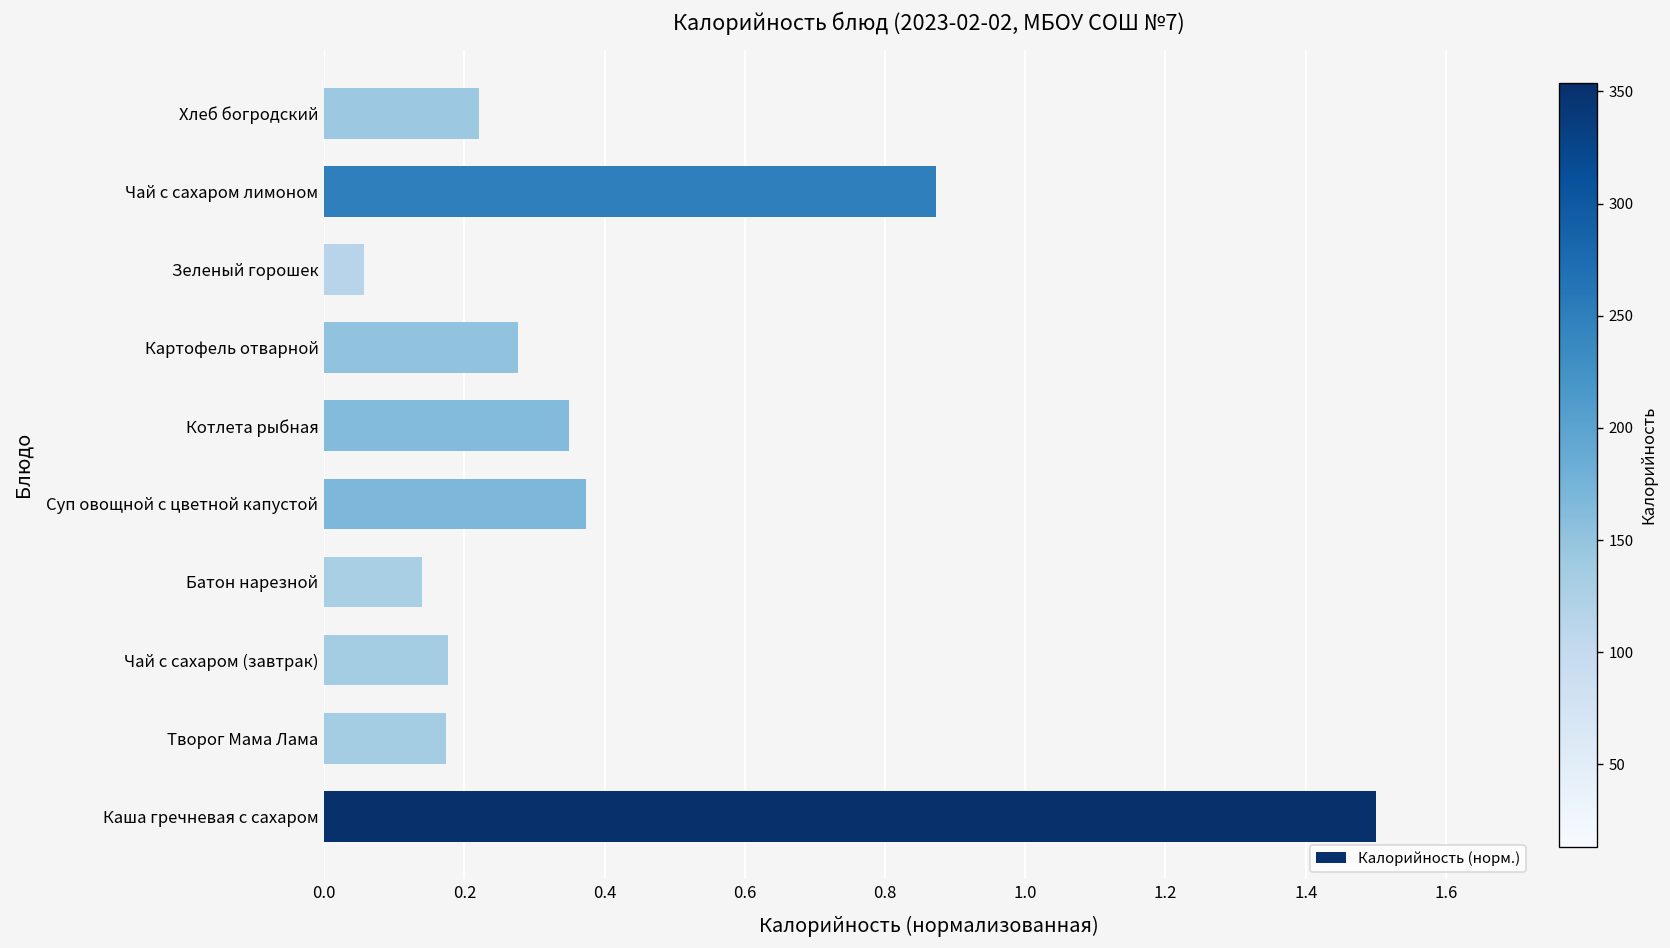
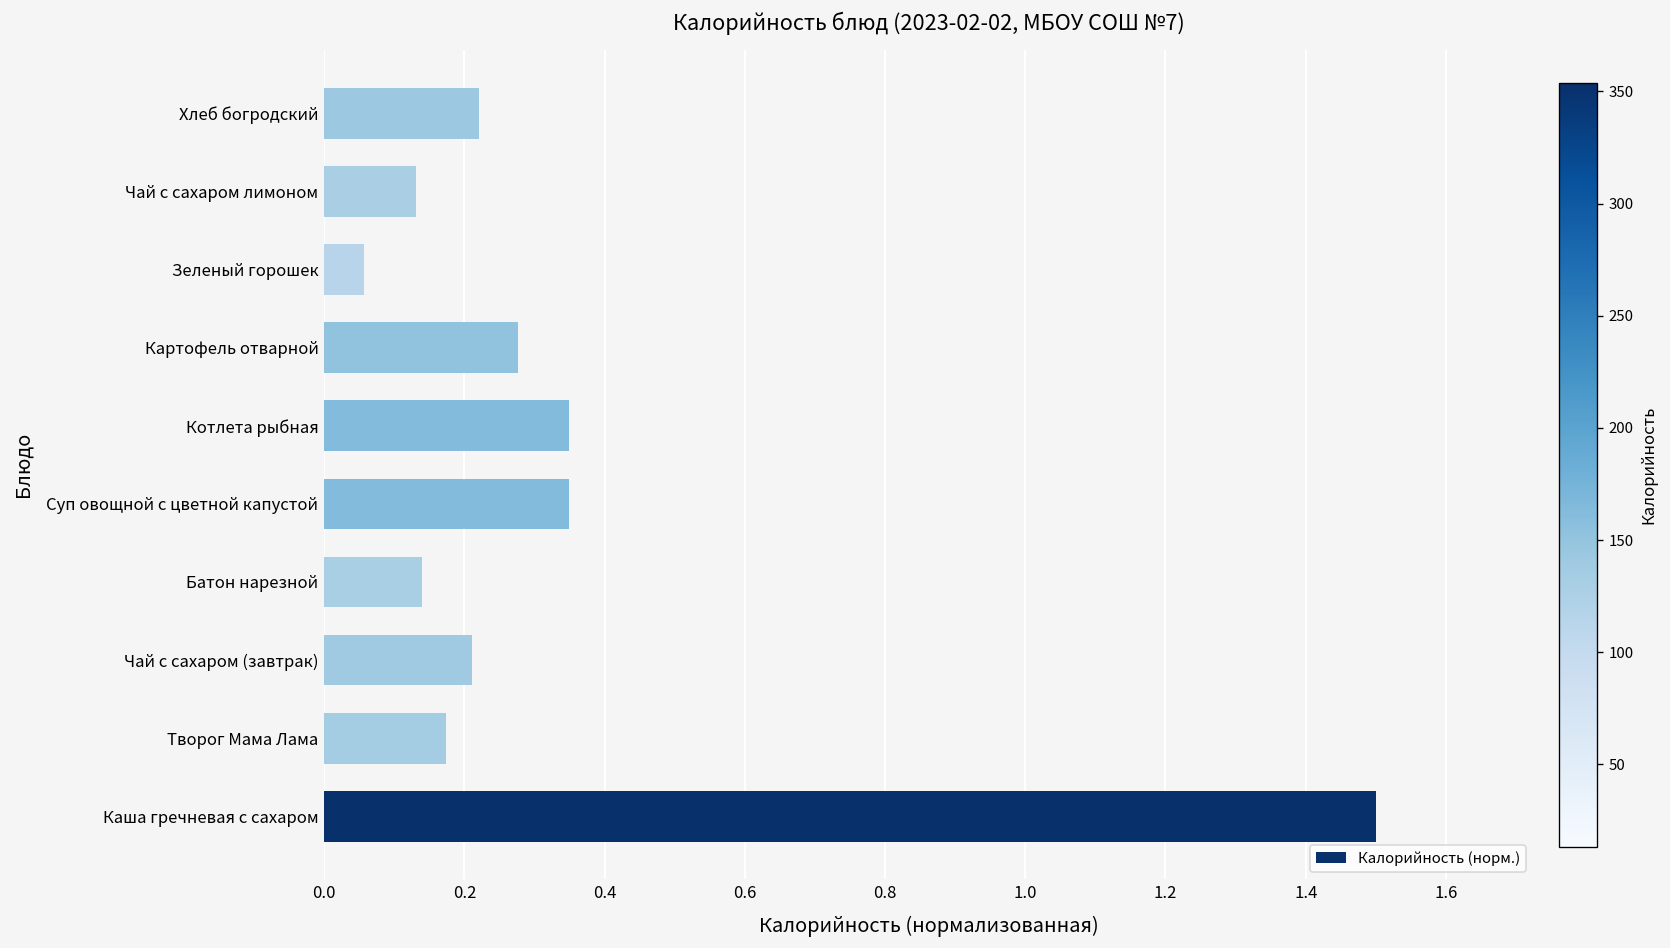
Чай с сахаром лимоном: 0.87 -> 0.13
Суп овощной с цветной капустой: 0.37 -> 0.35
Чай с сахаром (завтрак): 0.18 -> 0.21
